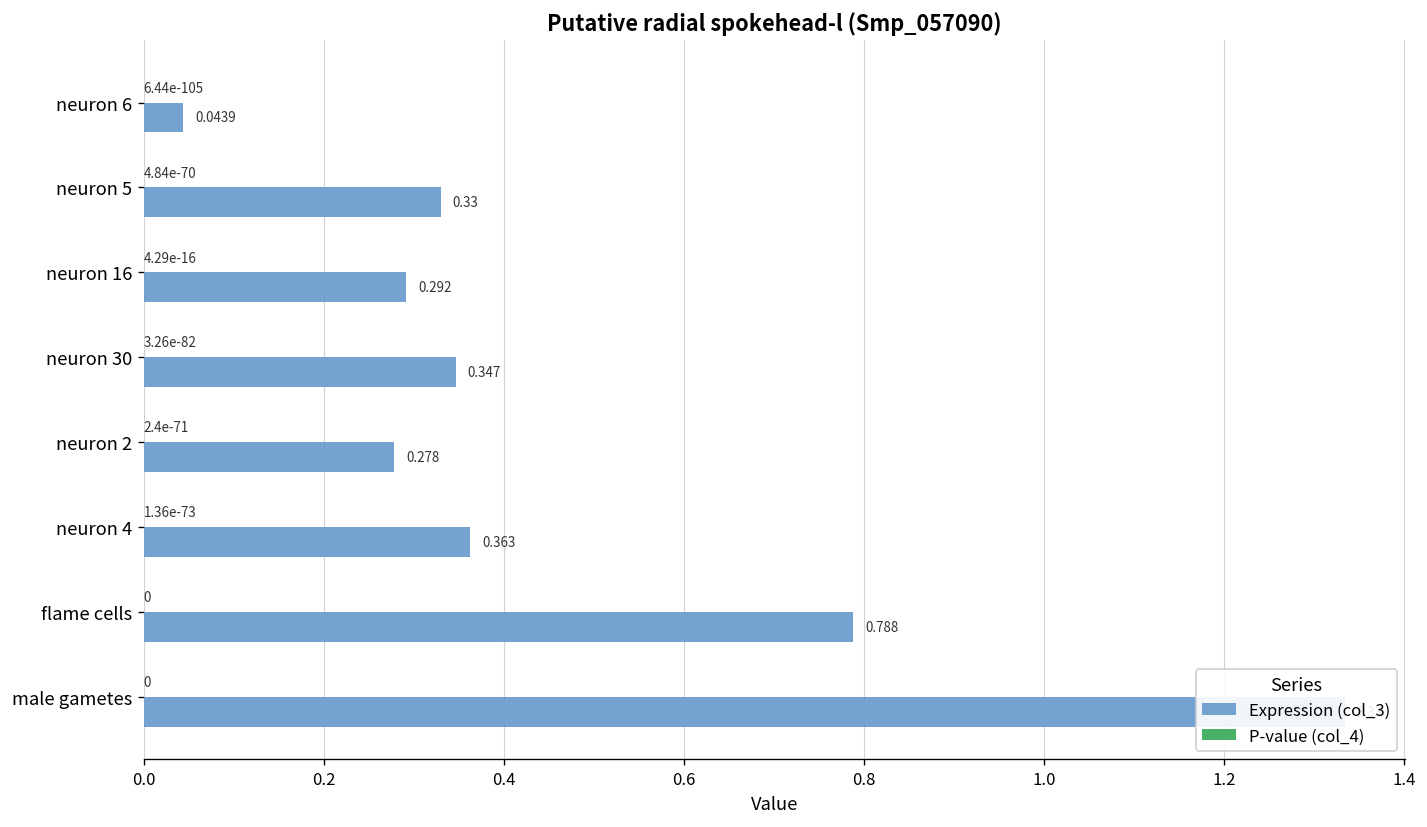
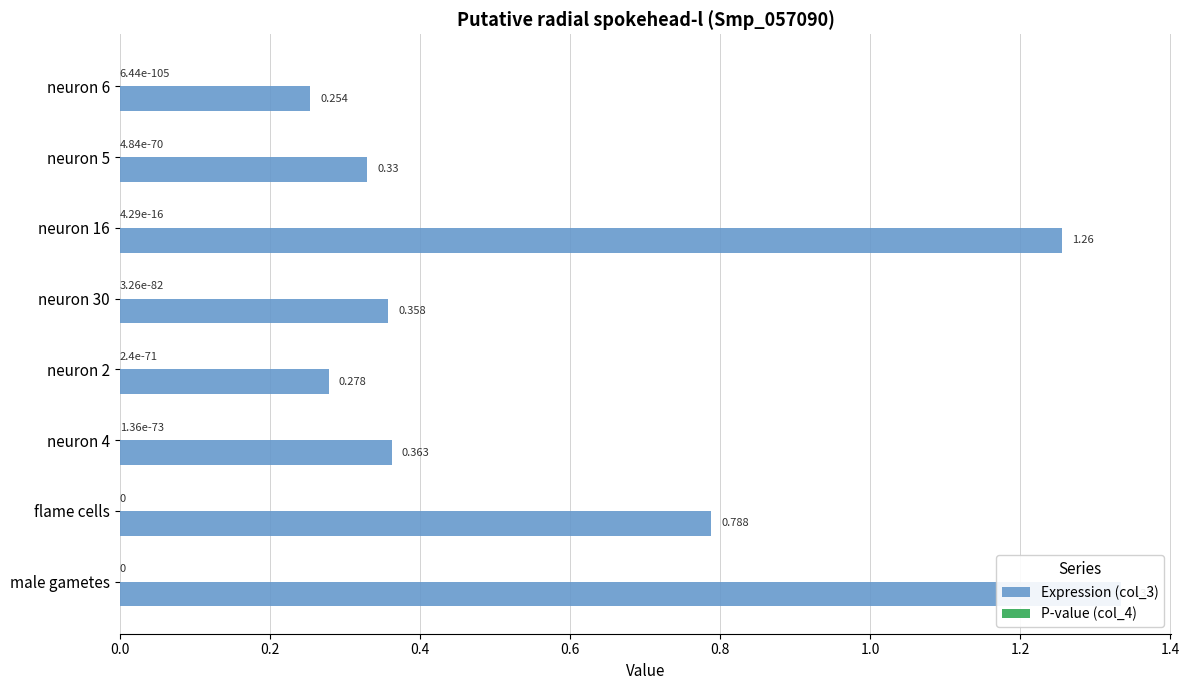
Expression (col_3), neuron 6: 0.0439 -> 0.254
Expression (col_3), neuron 16: 0.292 -> 1.26
Expression (col_3), neuron 30: 0.347 -> 0.358
